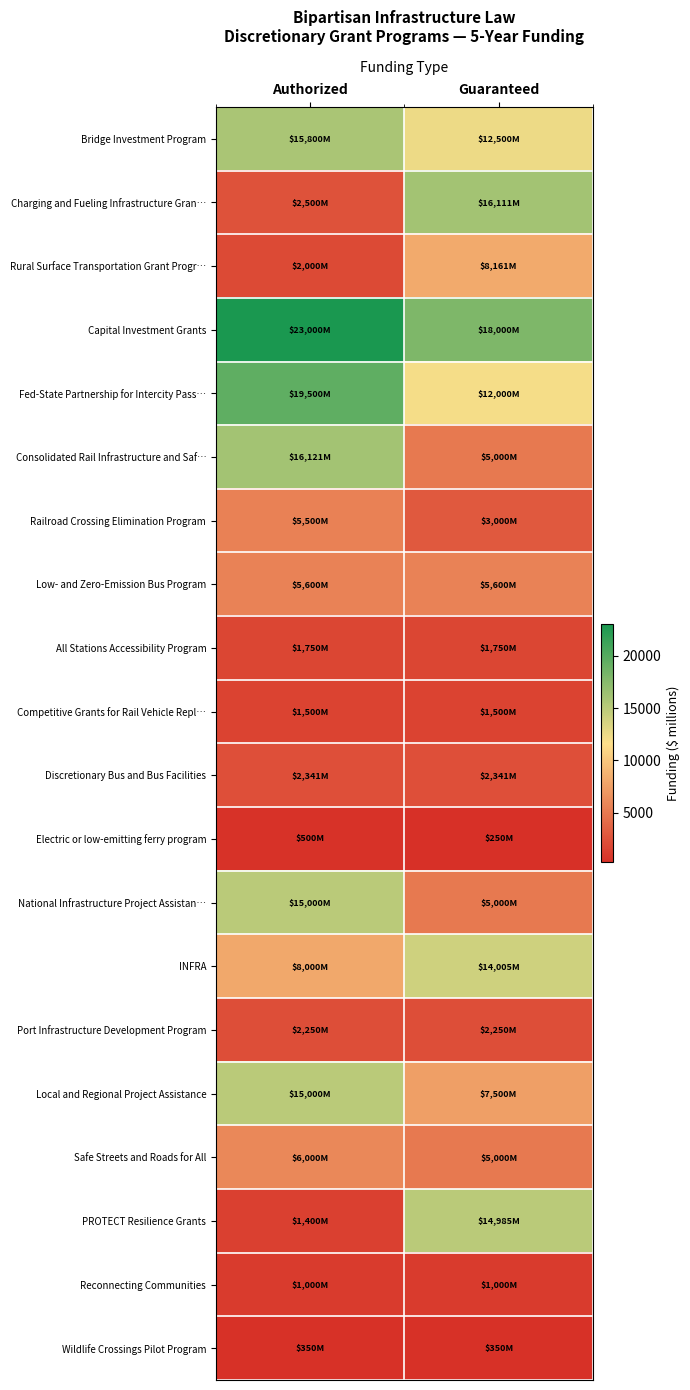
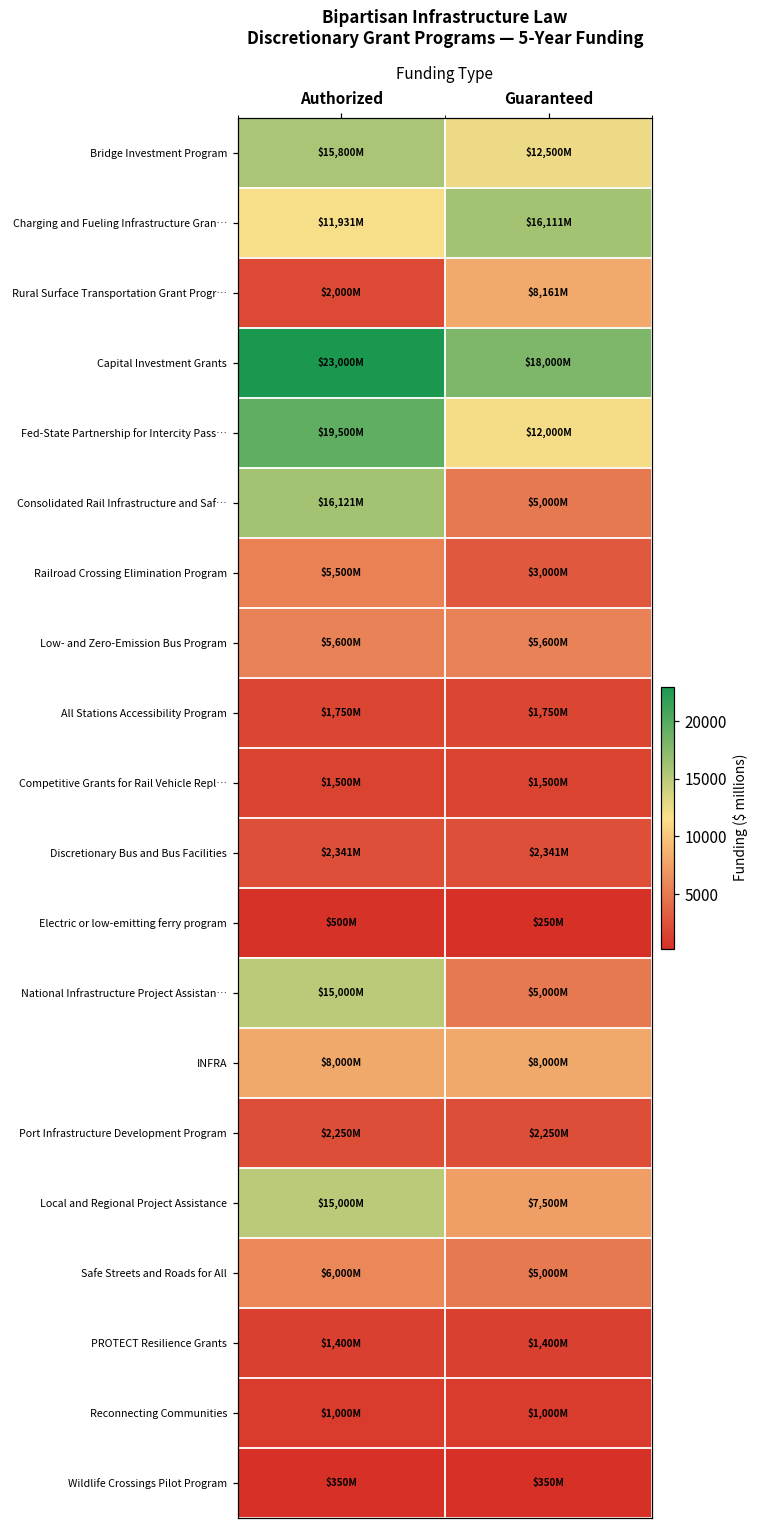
Charging and Fueling Infrastructure Gran…, Authorized: $2,500M -> $11,931M
INFRA, Guaranteed: $14,005M -> $8,000M
PROTECT Resilience Grants, Guaranteed: $14,985M -> $1,400M
